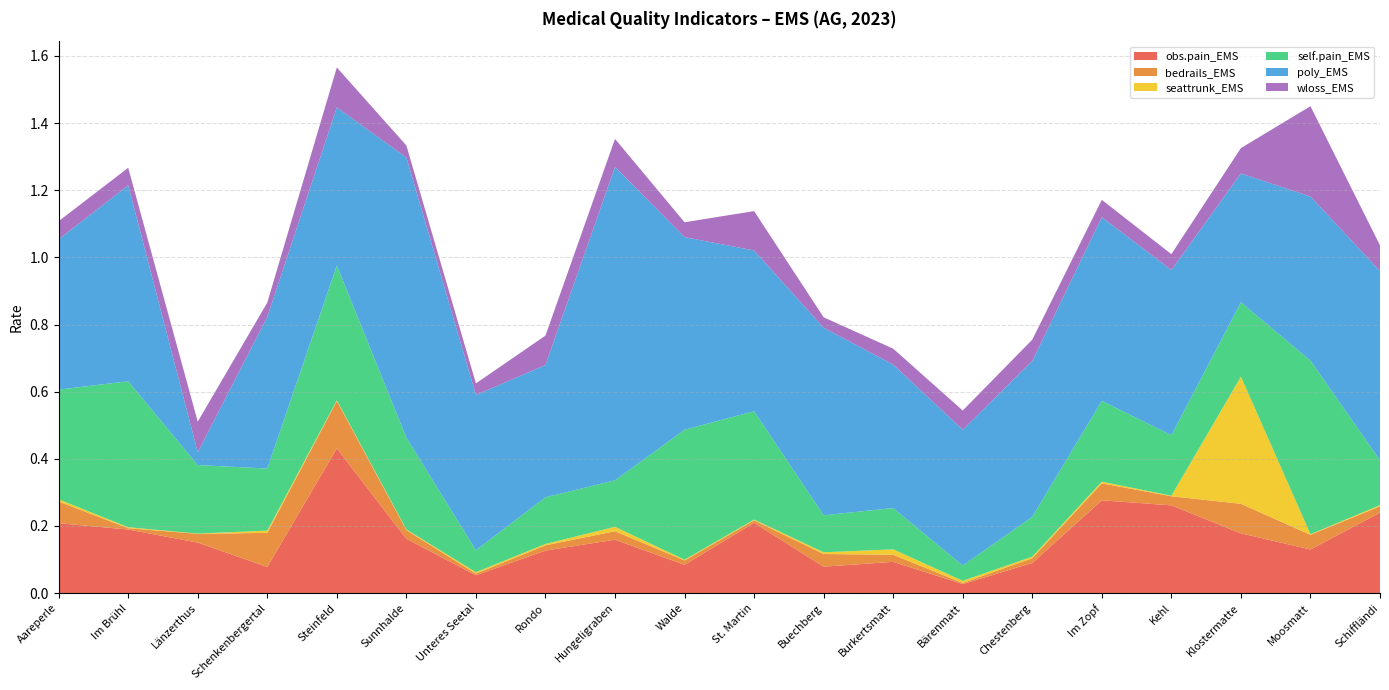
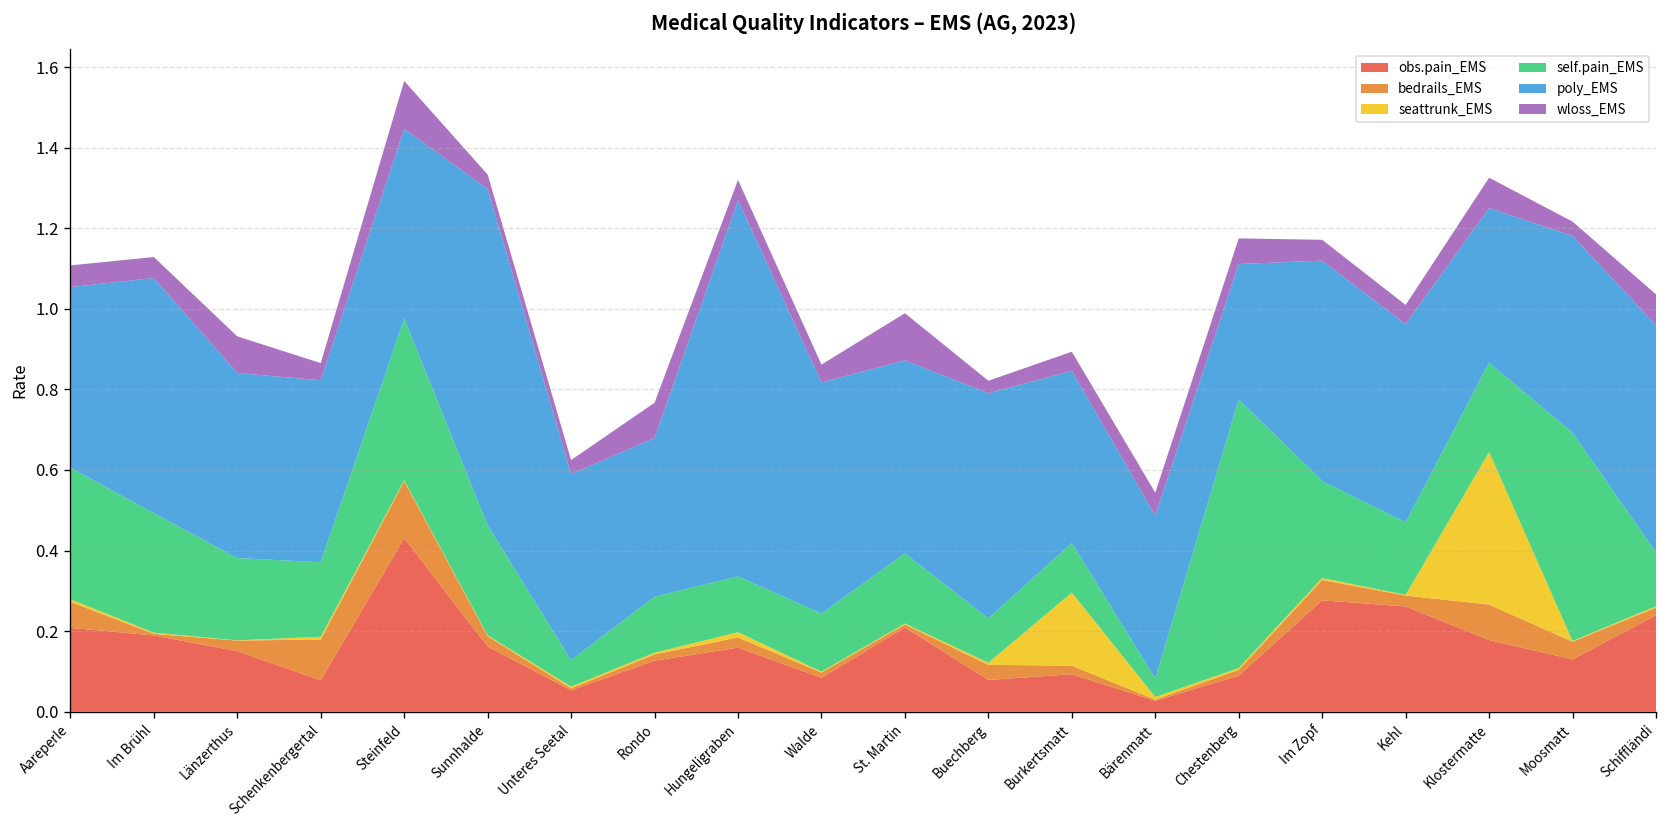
self.pain_EMS, Im Brühl: 0.43 -> 0.30
poly_EMS, Länzerthus: 0.04 -> 0.46
wloss_EMS, Hungeligraben: 0.08 -> 0.05
self.pain_EMS, Walde: 0.39 -> 0.14
self.pain_EMS, St. Martin: 0.32 -> 0.17
seattrunk_EMS, Burkertsmatt: 0.02 -> 0.18
self.pain_EMS, Chestenberg: 0.12 -> 0.67
poly_EMS, Chestenberg: 0.46 -> 0.34
wloss_EMS, Moosmatt: 0.27 -> 0.04
